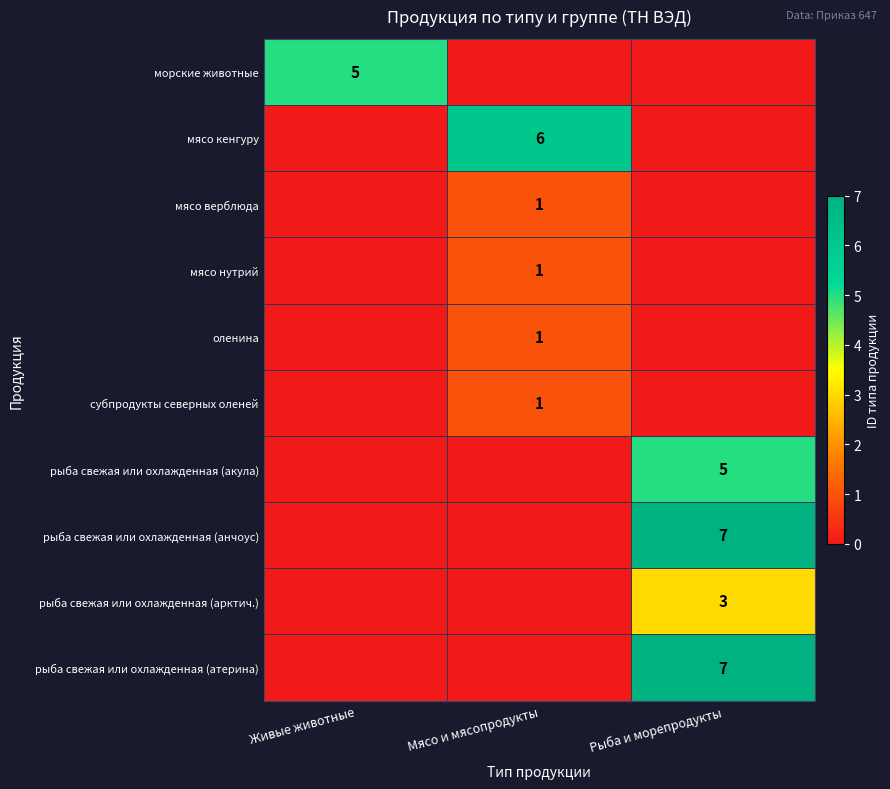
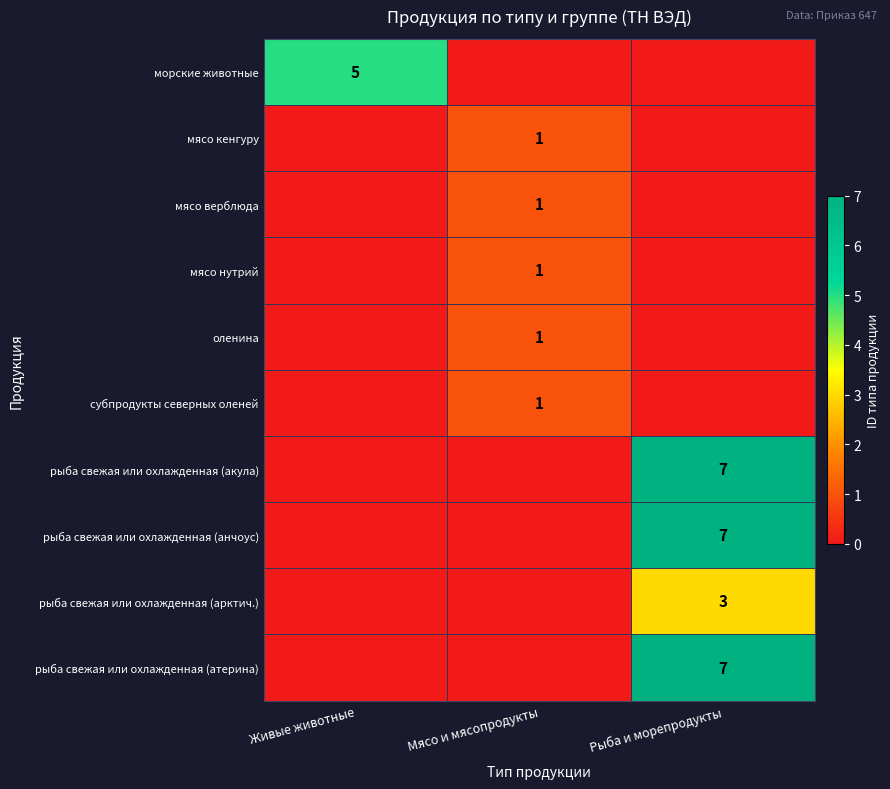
мясо кенгуру, Мясо и мясопродукты: 6 -> 1
рыба свежая или охлажденная (акула), Рыба и морепродукты: 5 -> 7
